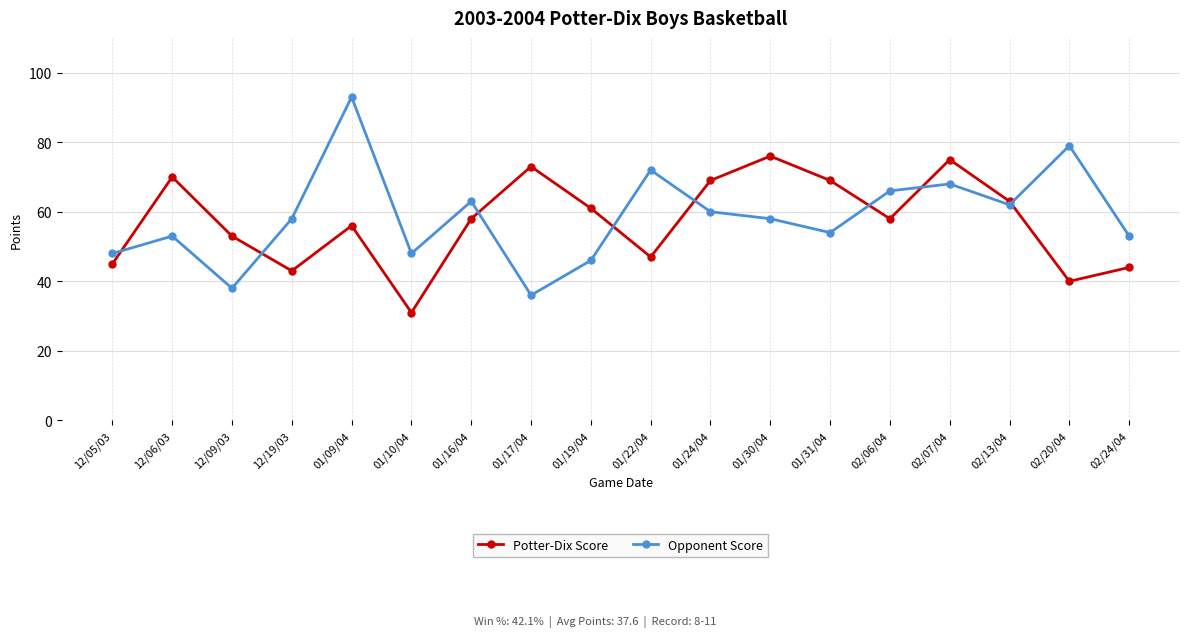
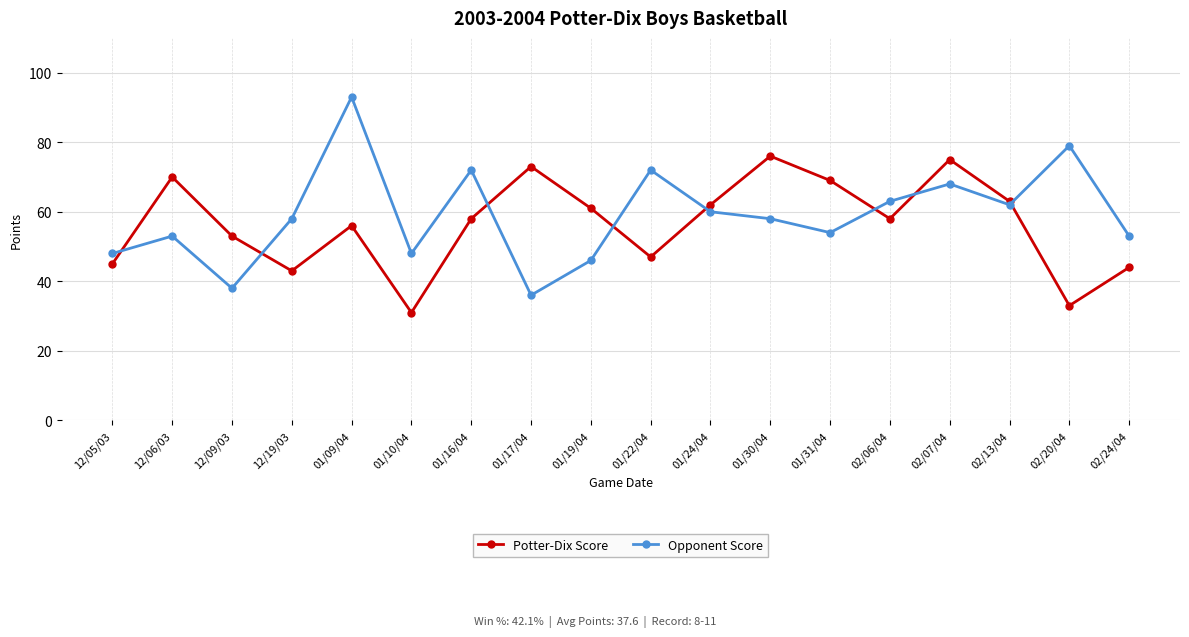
Opponent Score, 01/16/04: 63 -> 72
Potter-Dix Score, 01/24/04: 69 -> 62
Opponent Score, 02/06/04: 66 -> 63
Potter-Dix Score, 02/20/04: 40 -> 33
